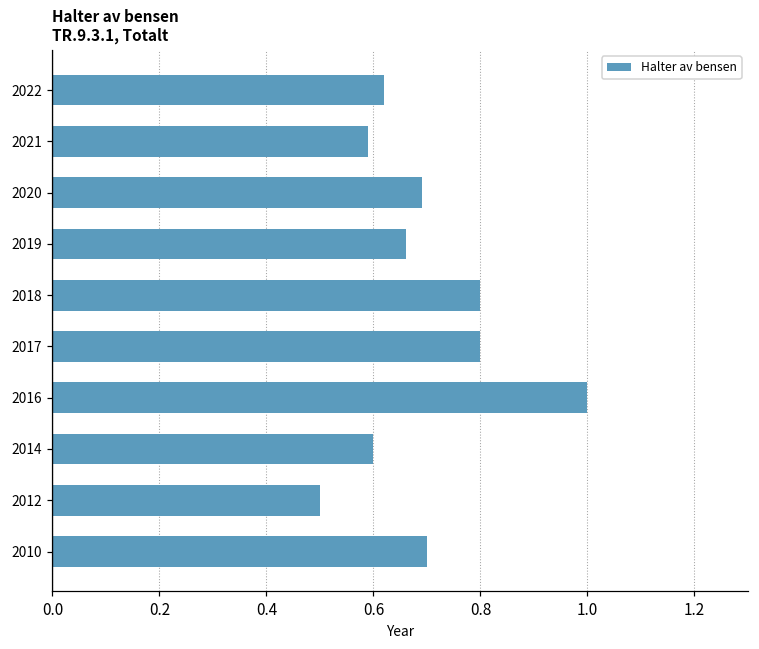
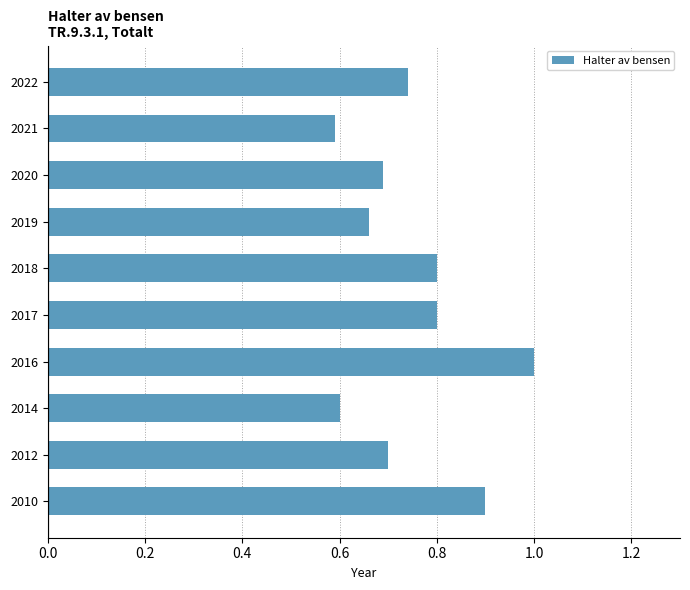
2022: 0.62 -> 0.74
2012: 0.5 -> 0.7
2010: 0.7 -> 0.9
